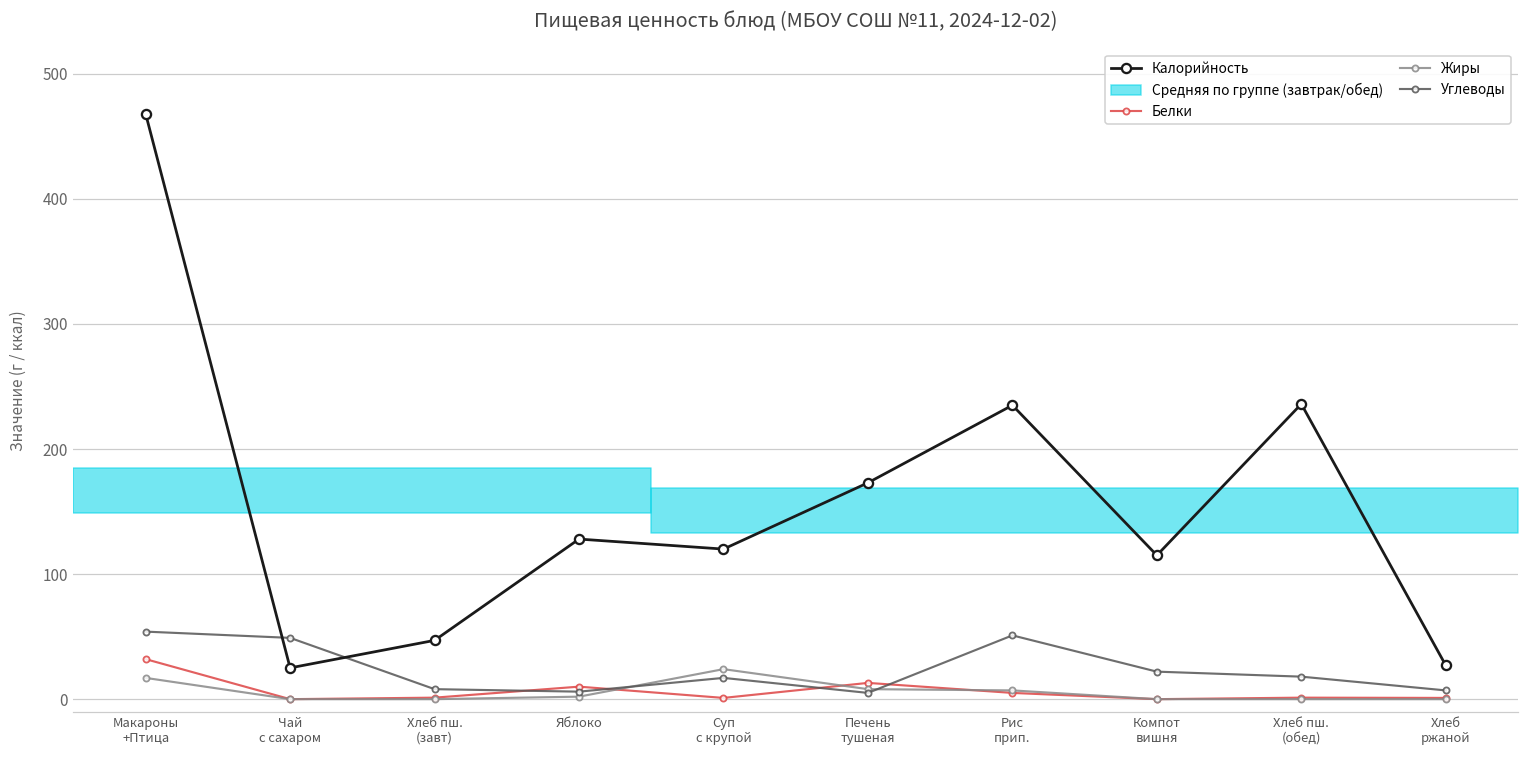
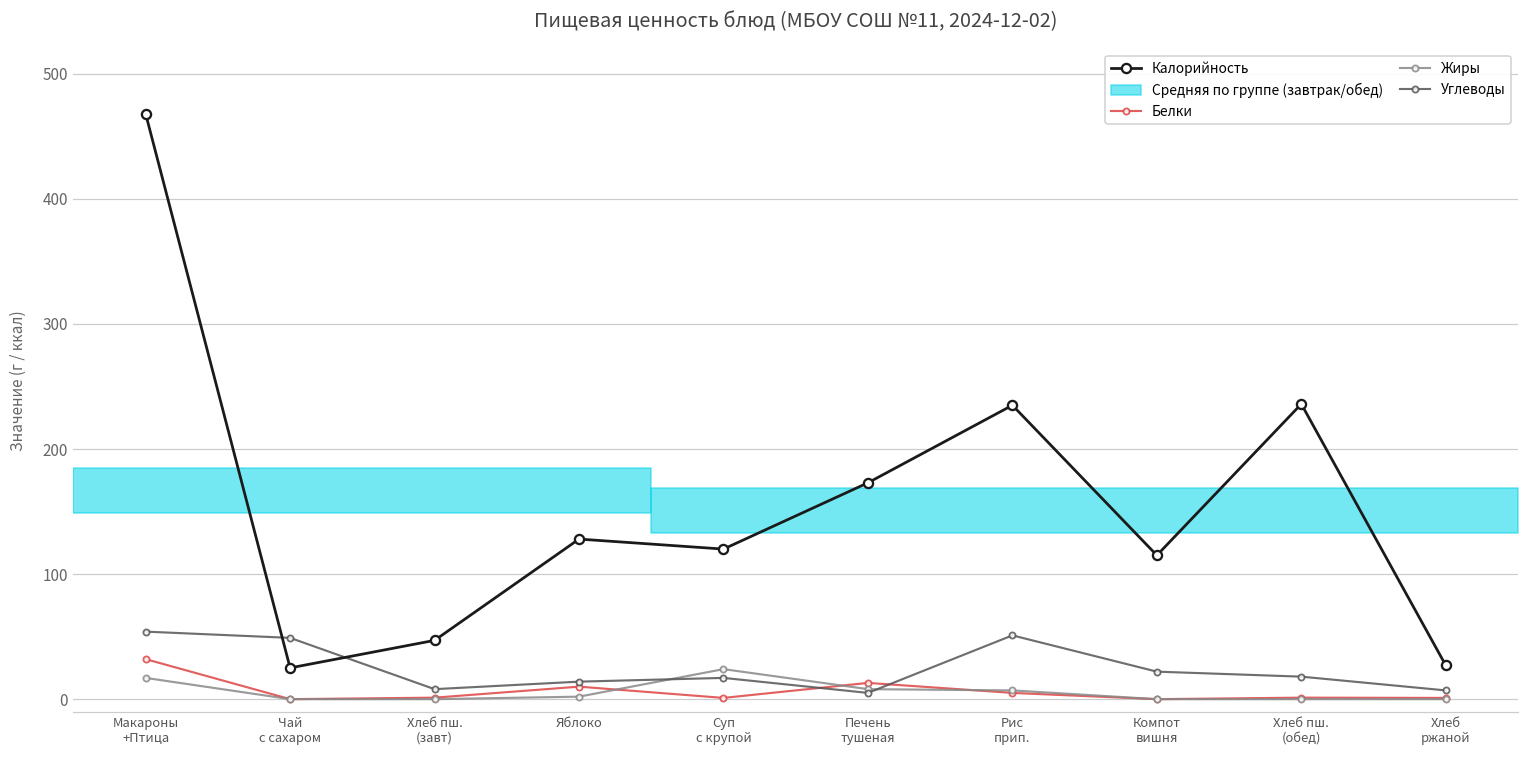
Углеводы, Яблоко: 6 -> 14
